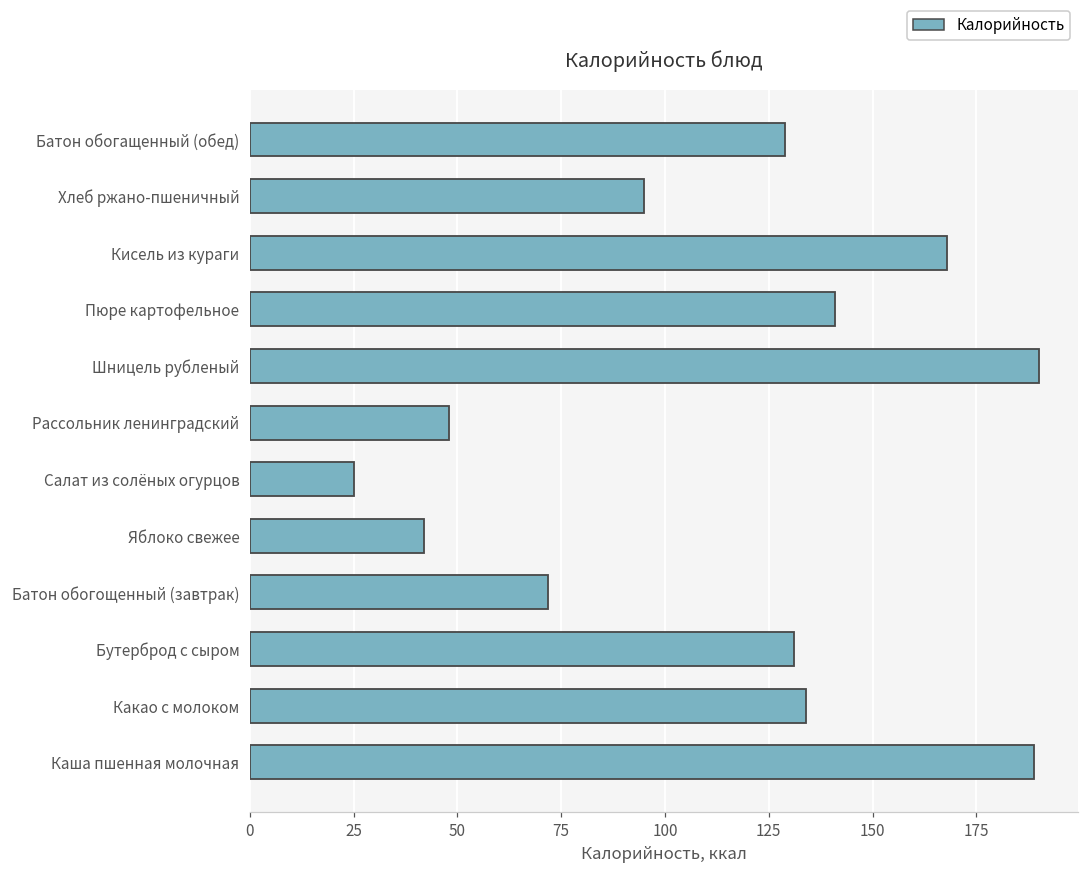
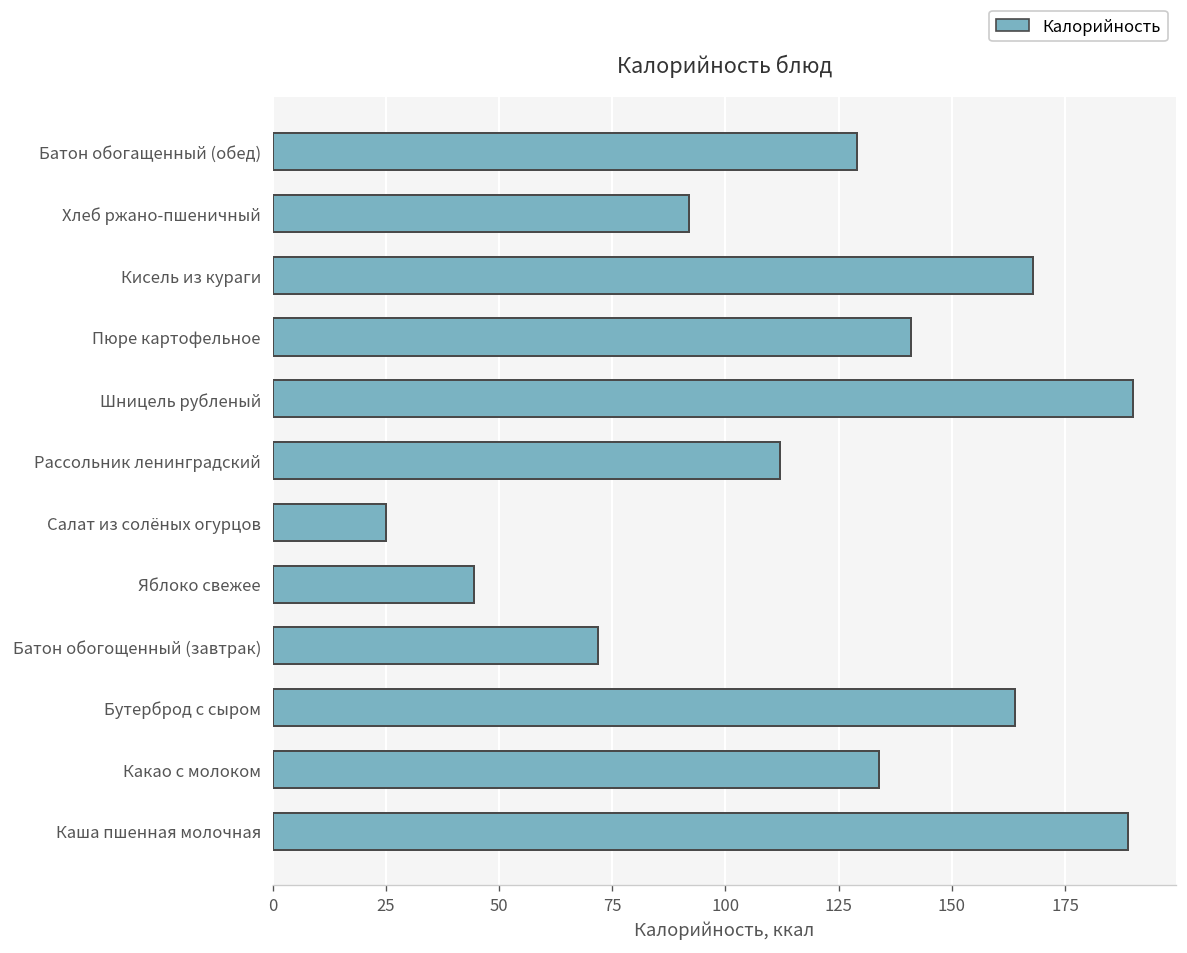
Хлеб ржано-пшеничный: 95 -> 92
Рассольник ленинградский: 48 -> 112
Яблоко свежее: 42 -> 44
Бутерброд с сыром: 131 -> 164
